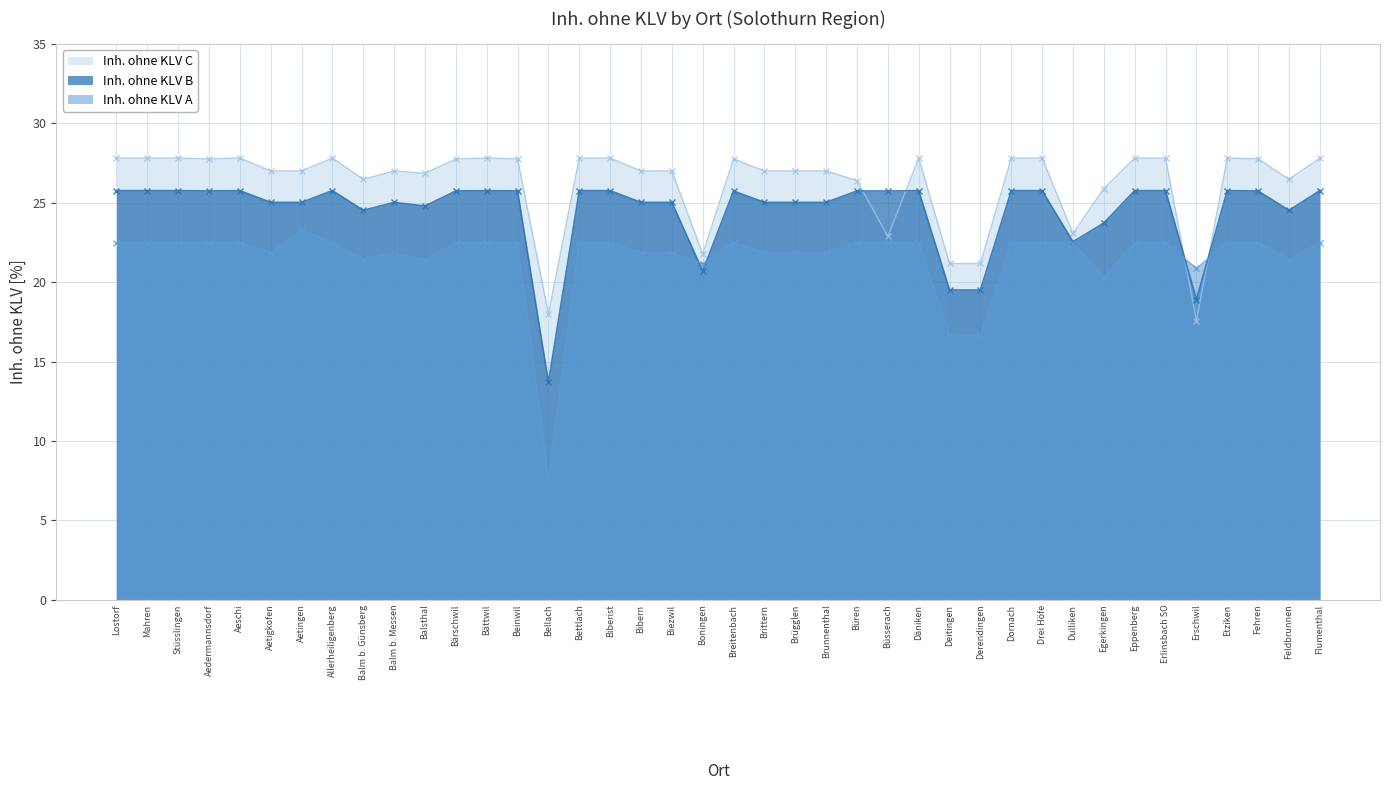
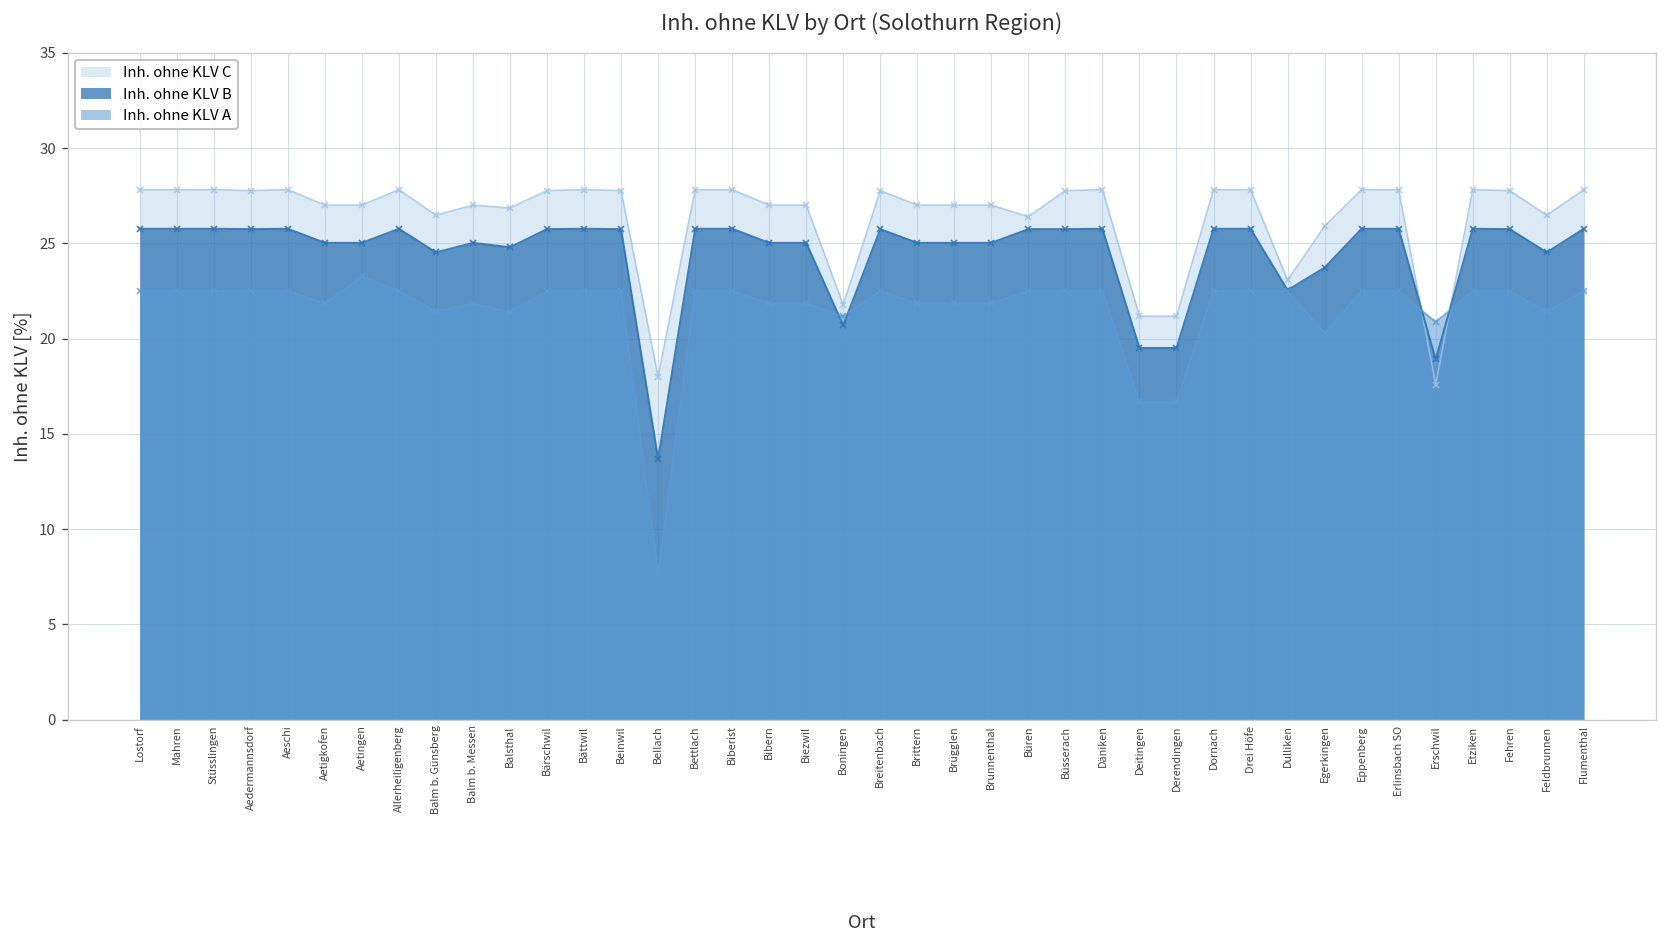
Inh. ohne KLV C, Büsserach: 22.9 -> 27.8
